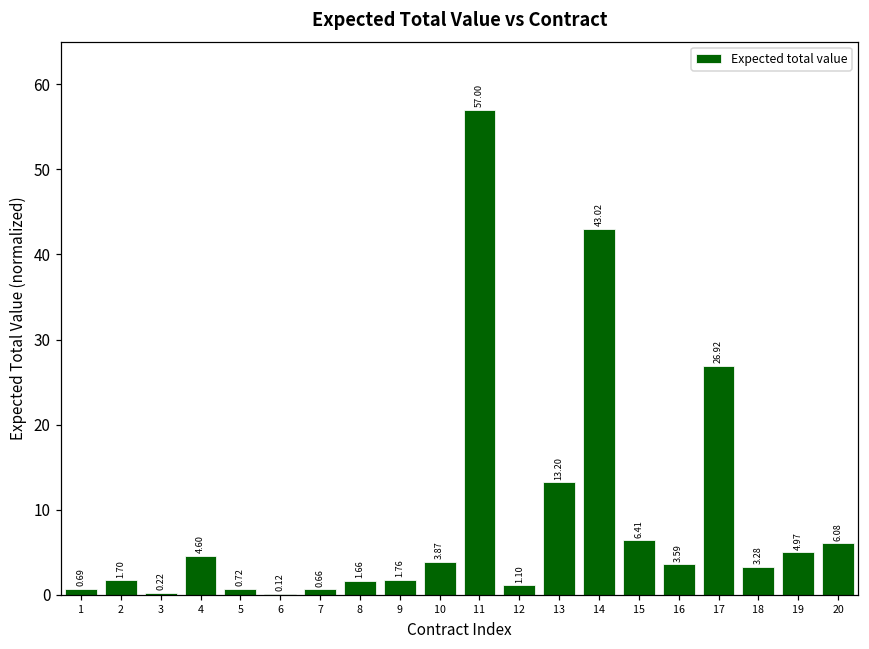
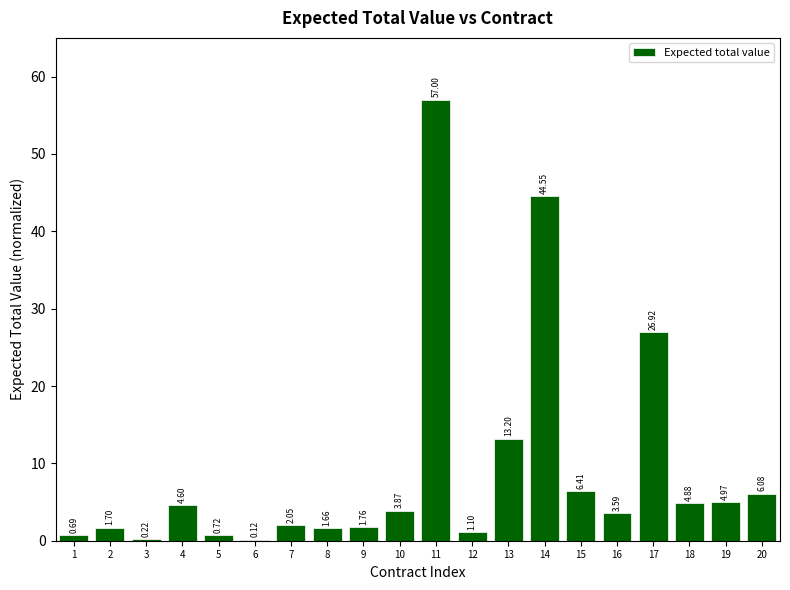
7: 0.66 -> 2.05
14: 43.02 -> 44.55
18: 3.28 -> 4.88
